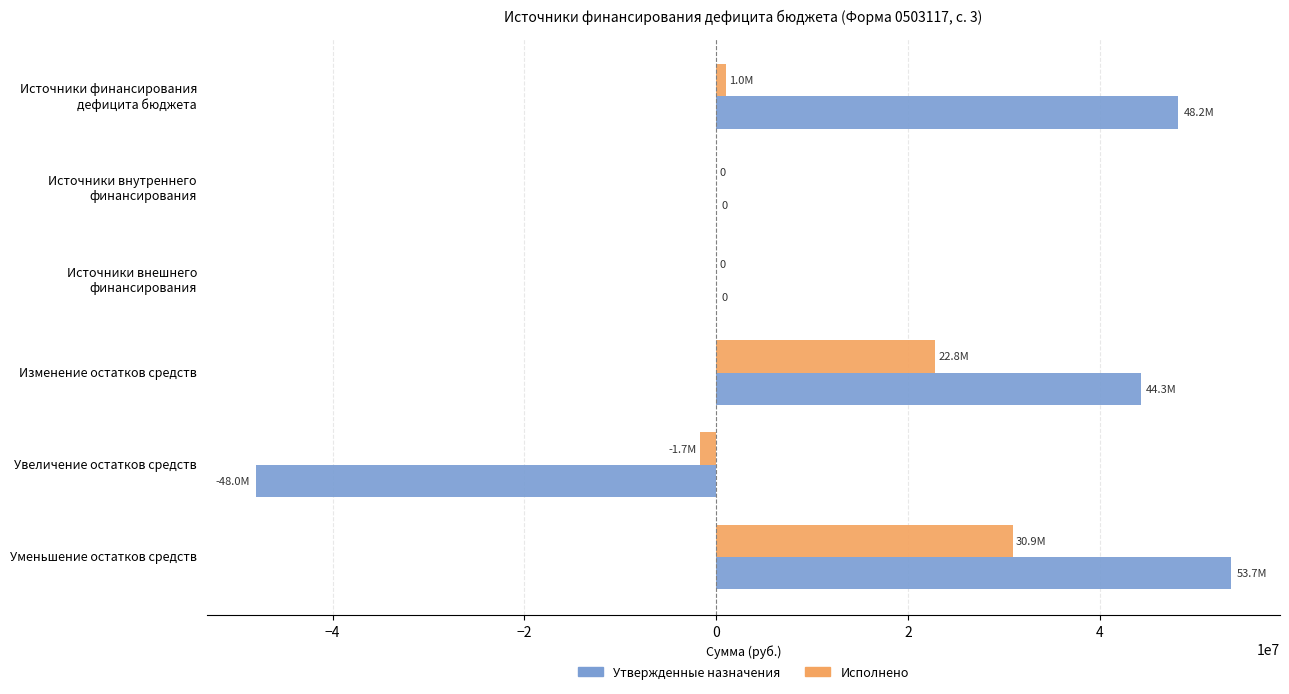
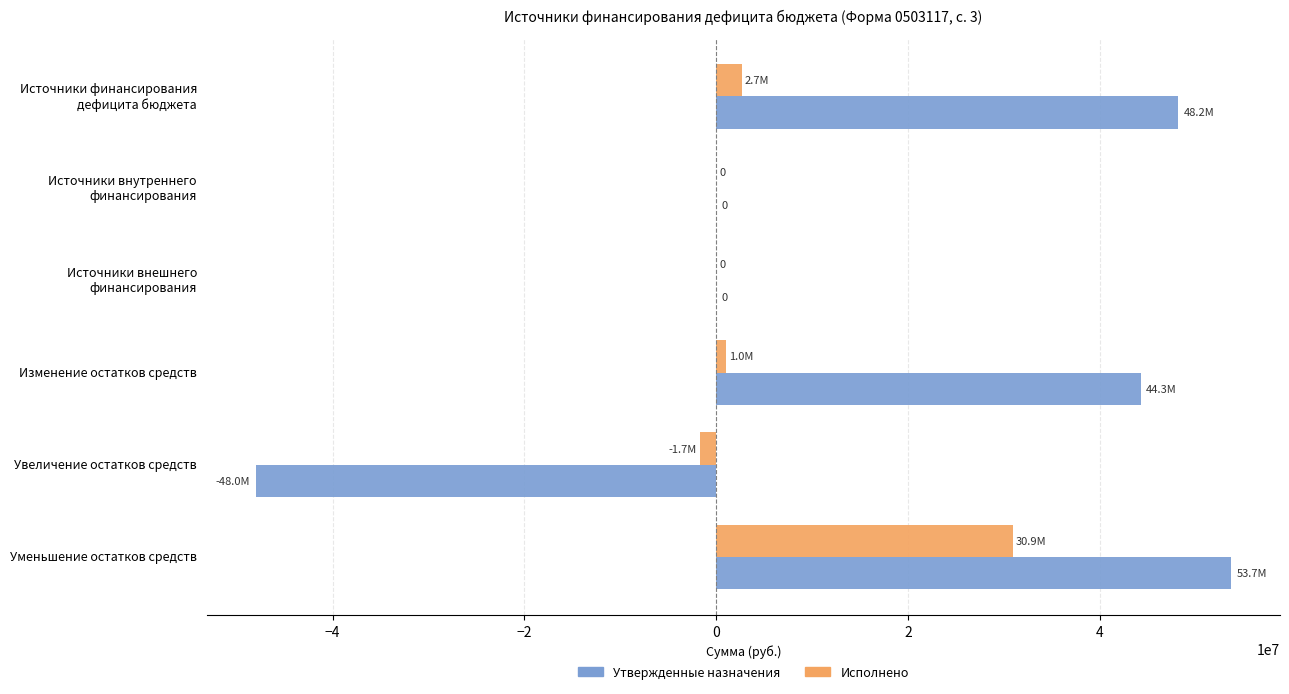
Исполнено, Источники финансирования дефицита бюджета: 1.0M -> 2.7M
Исполнено, Изменение остатков средств: 22.8M -> 1.0M
